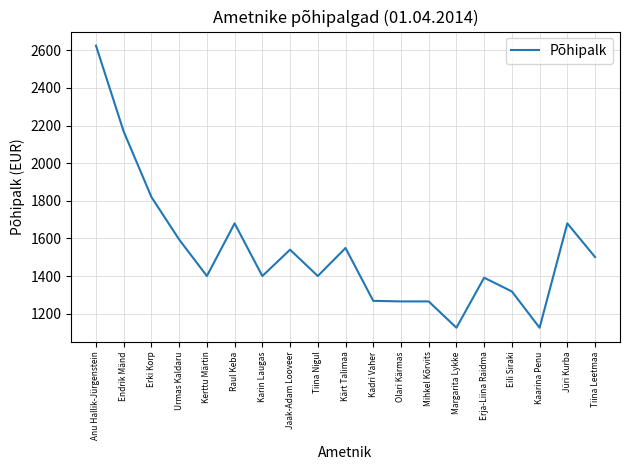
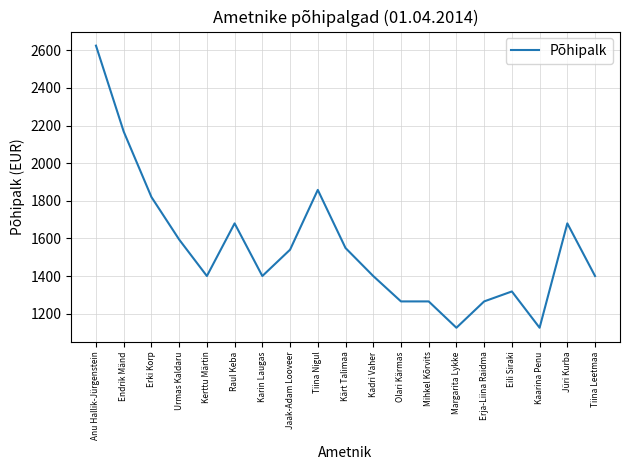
Tiina Nigul: 1400 -> 1860
Kadri Vaher: 1270 -> 1400
Erja-Liina Raidma: 1390 -> 1270
Tiina Leetmaa: 1500 -> 1400
